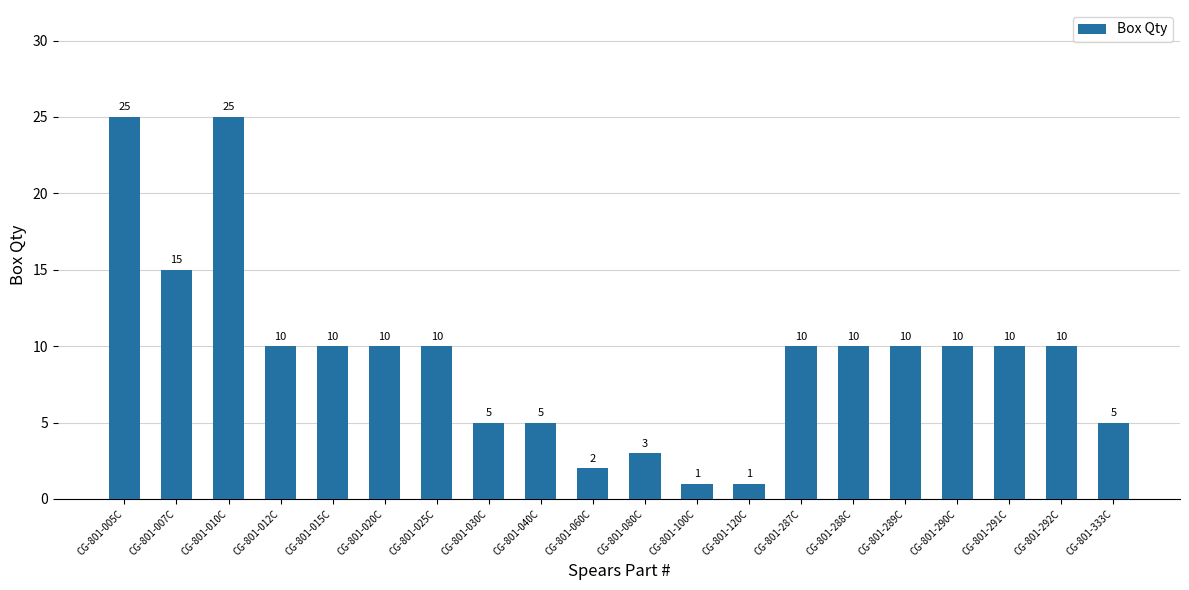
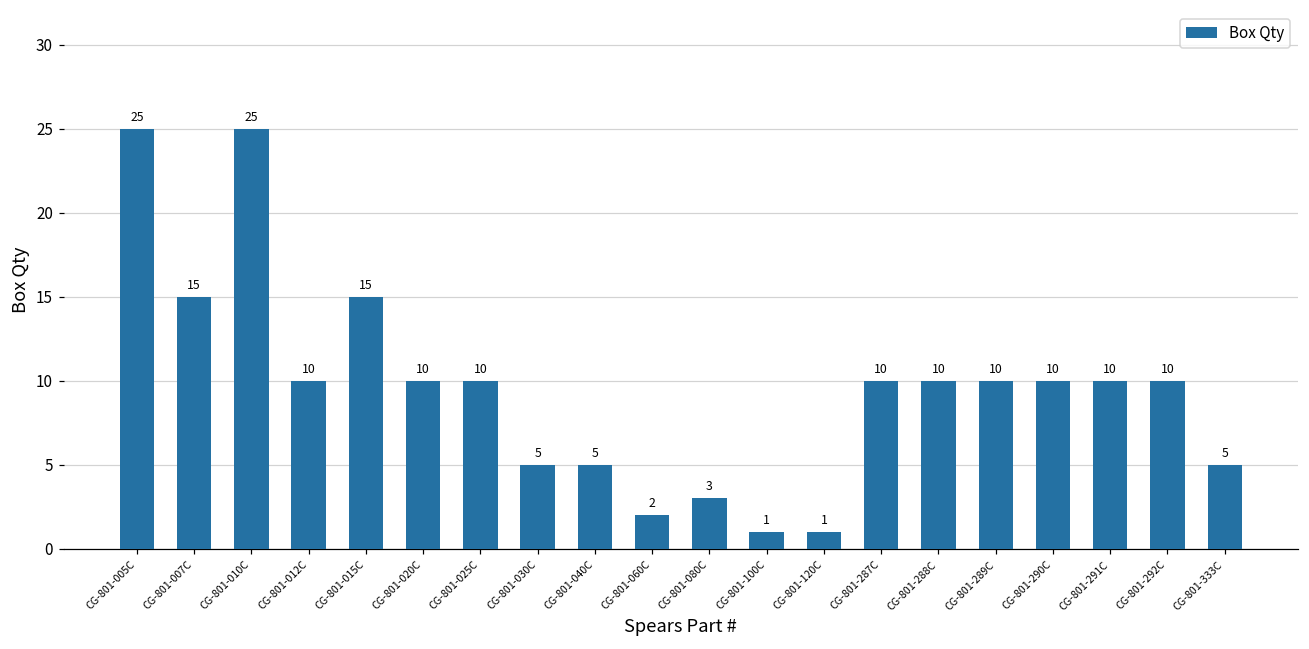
CG-801-015C: 10 -> 15
